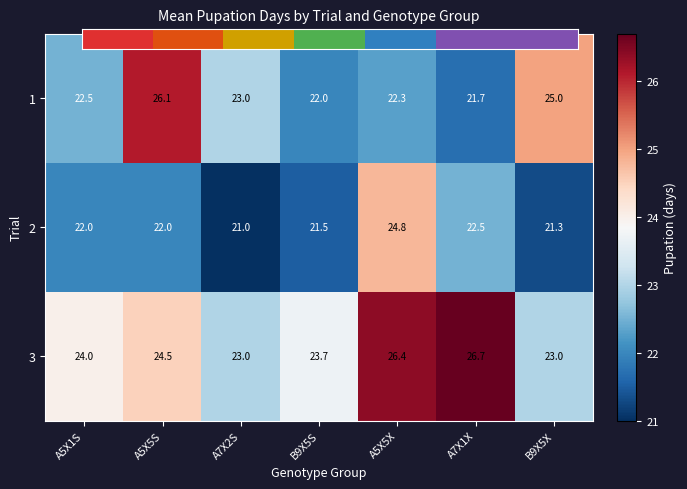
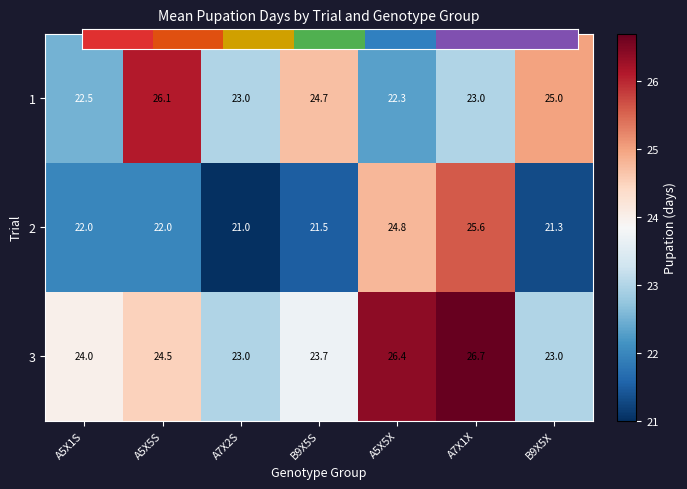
Mean Pupation Days by Trial and Genotype Group, 1, B9X5S: 22.0 -> 24.7
Mean Pupation Days by Trial and Genotype Group, 1, A7X1X: 21.7 -> 23.0
Mean Pupation Days by Trial and Genotype Group, 2, A7X1X: 22.5 -> 25.6
